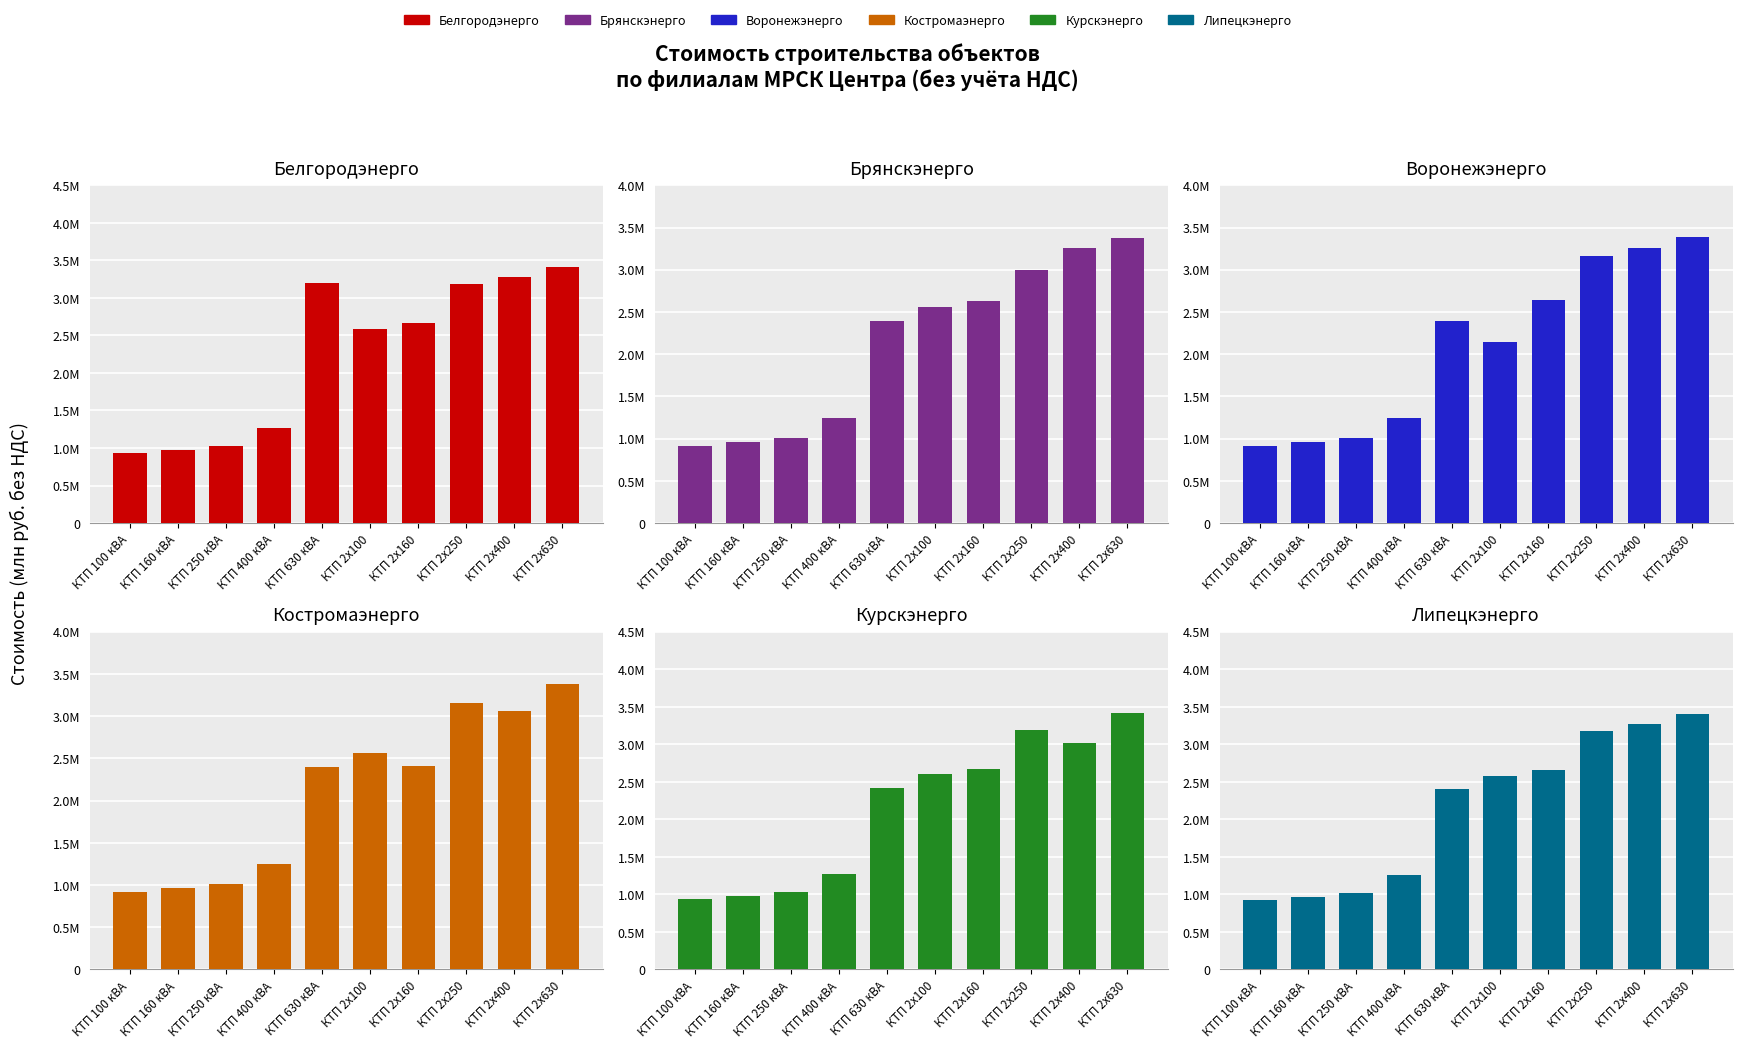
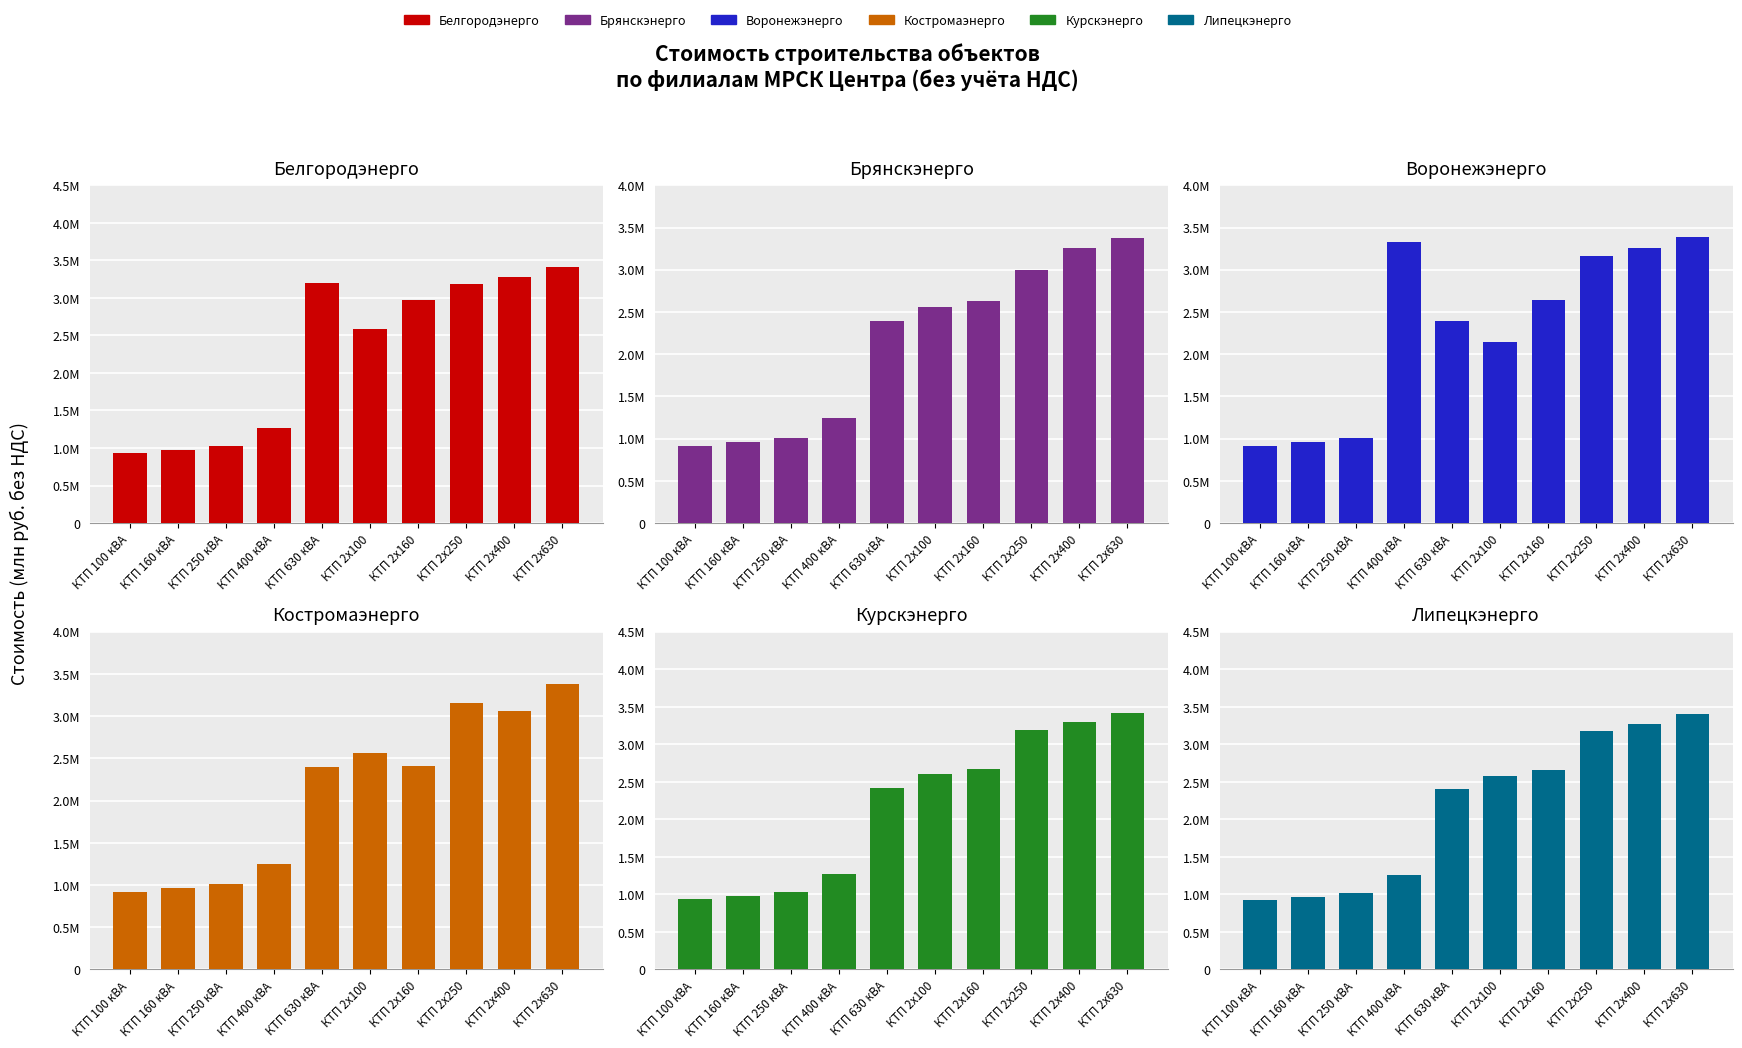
Белгородэнерго, КТП 2х160: 2700000 -> 3000000
Воронежэнерго, КТП 400 кВА: 1200000 -> 3300000
Курскэнерго, КТП 2х400: 3000000 -> 3300000
